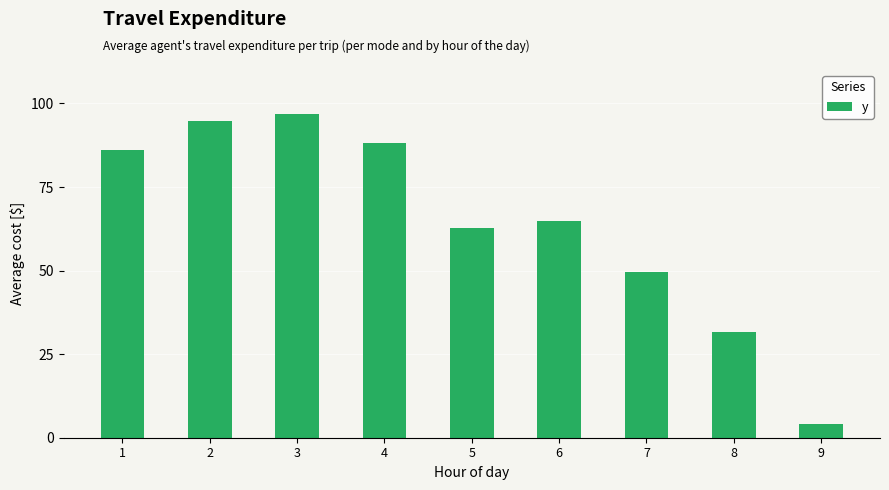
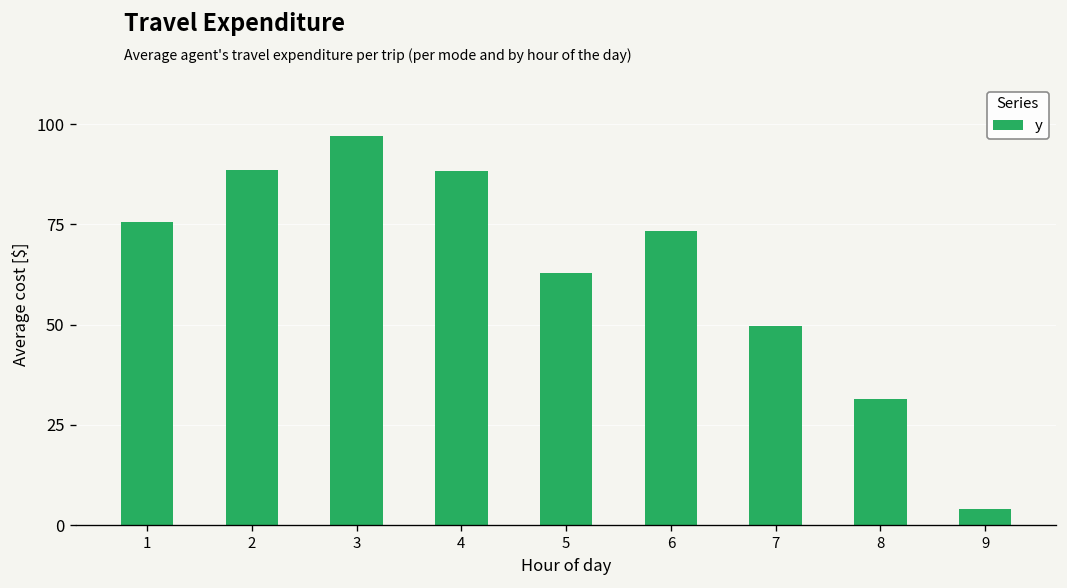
1: 86 -> 75
2: 95 -> 89
6: 65 -> 73
